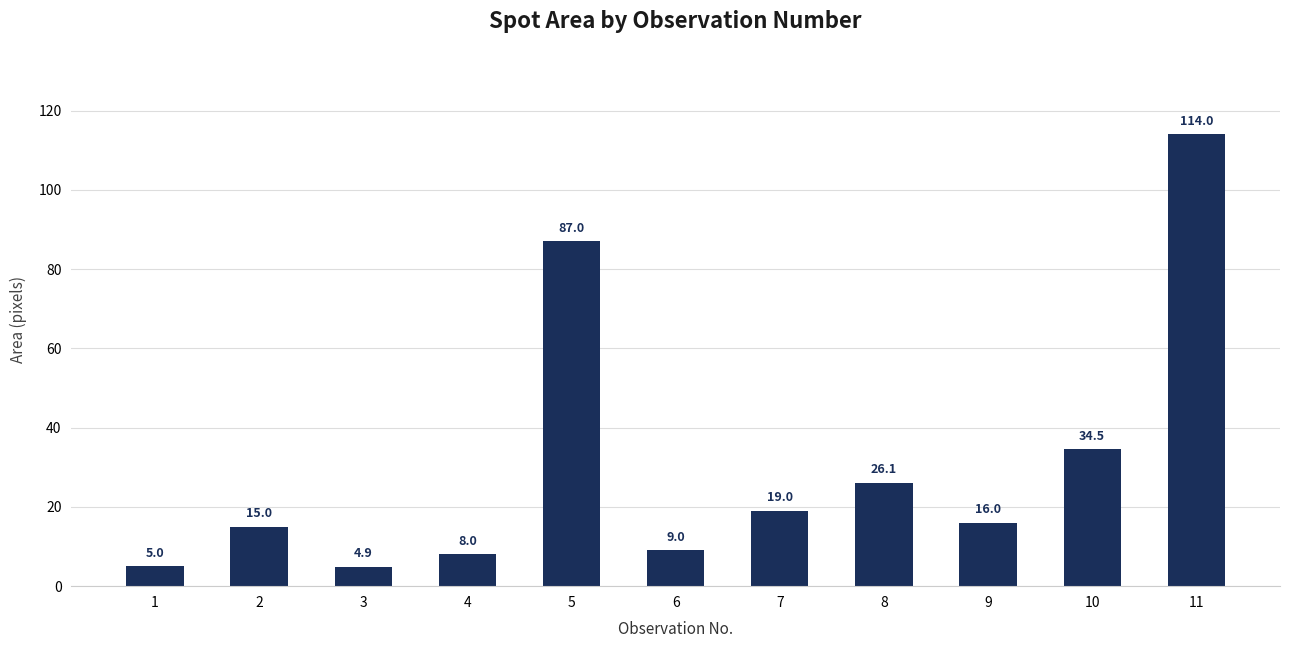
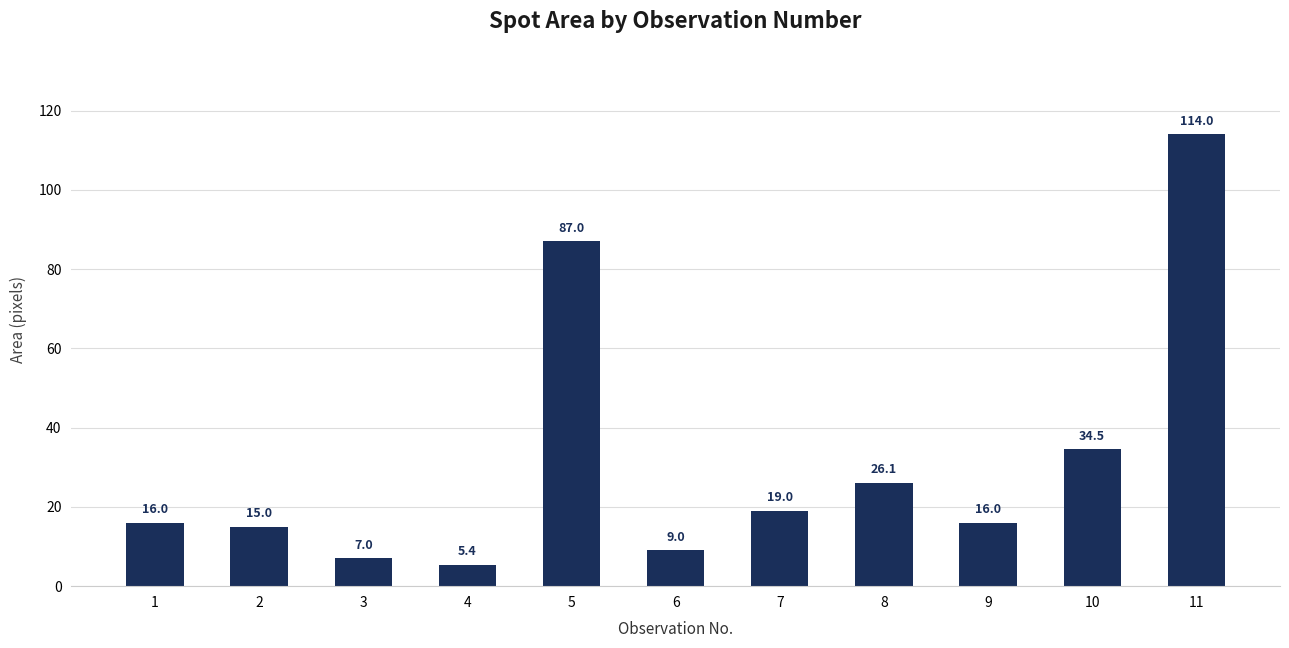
1: 5.0 -> 16.0
3: 4.9 -> 7.0
4: 8.0 -> 5.4
